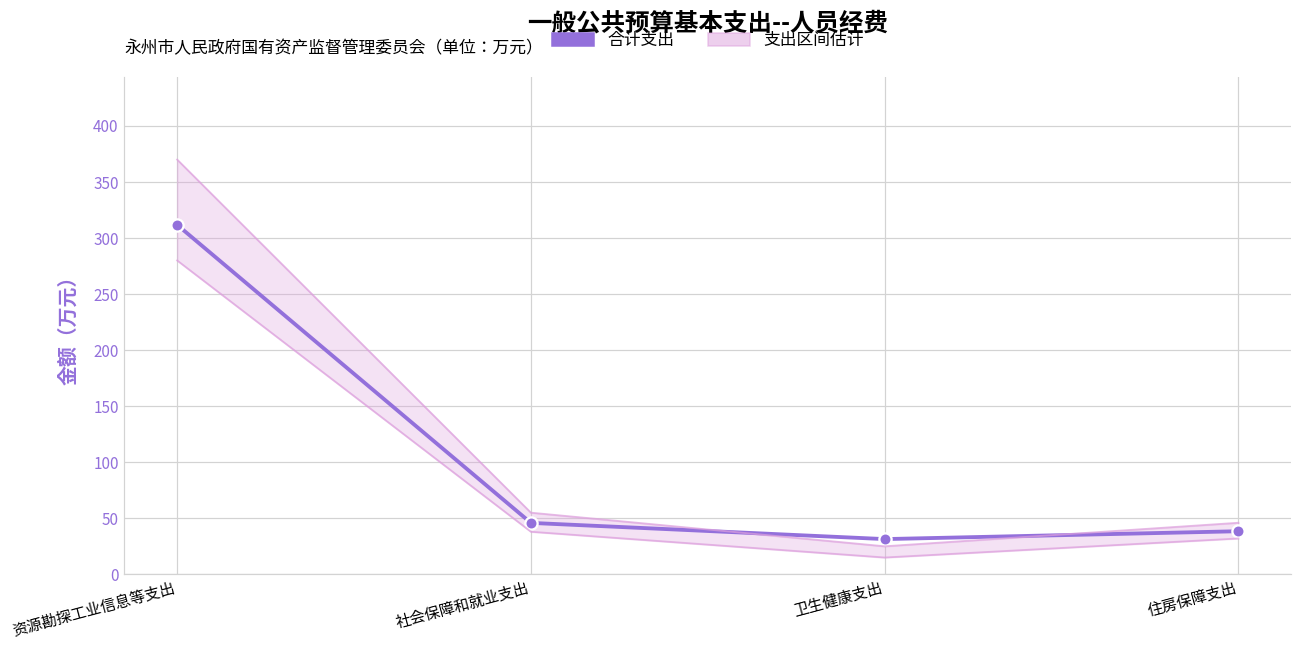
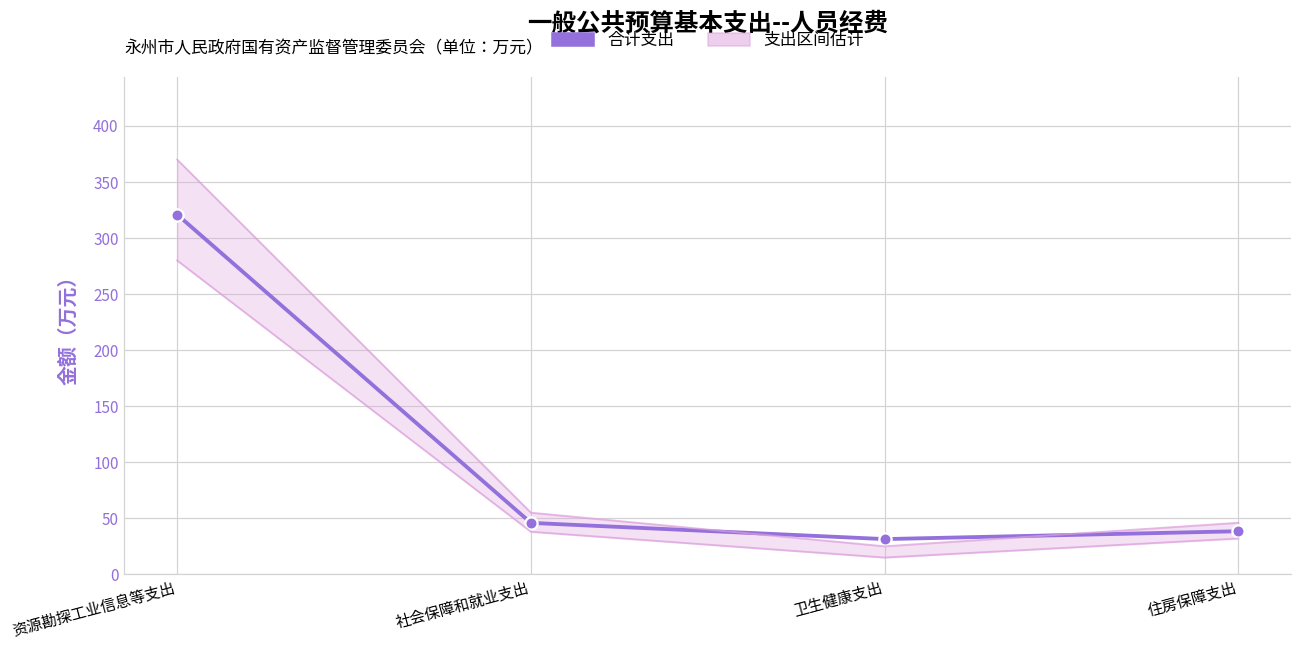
合计支出, 资源勘探工业信息等支出: 312 -> 321
